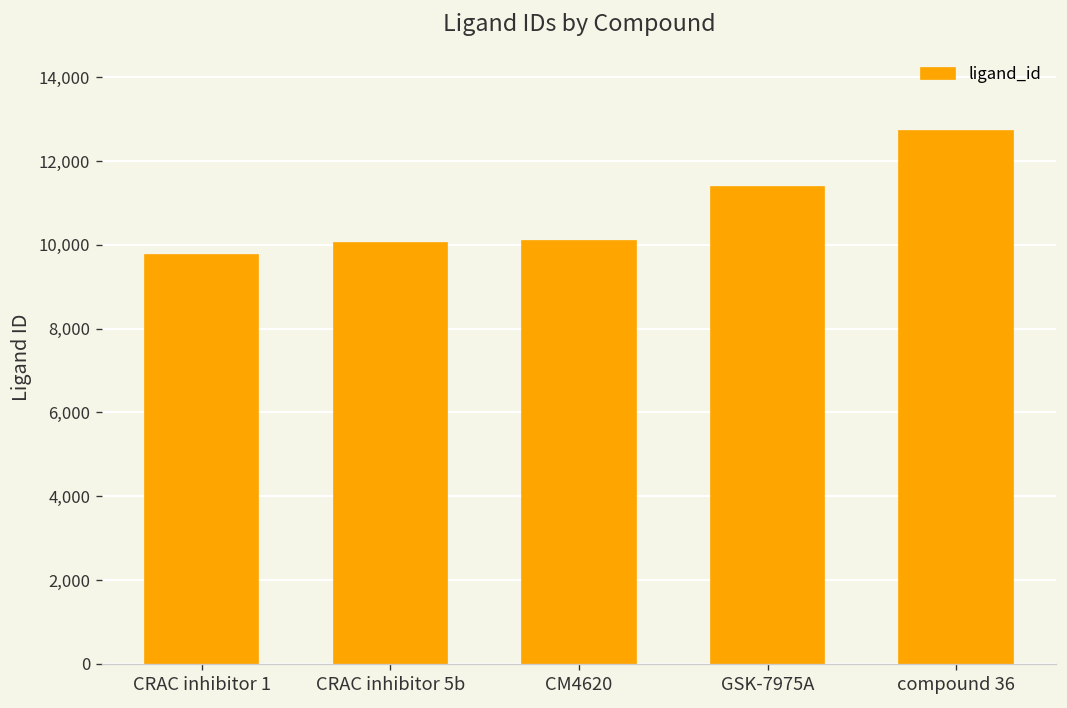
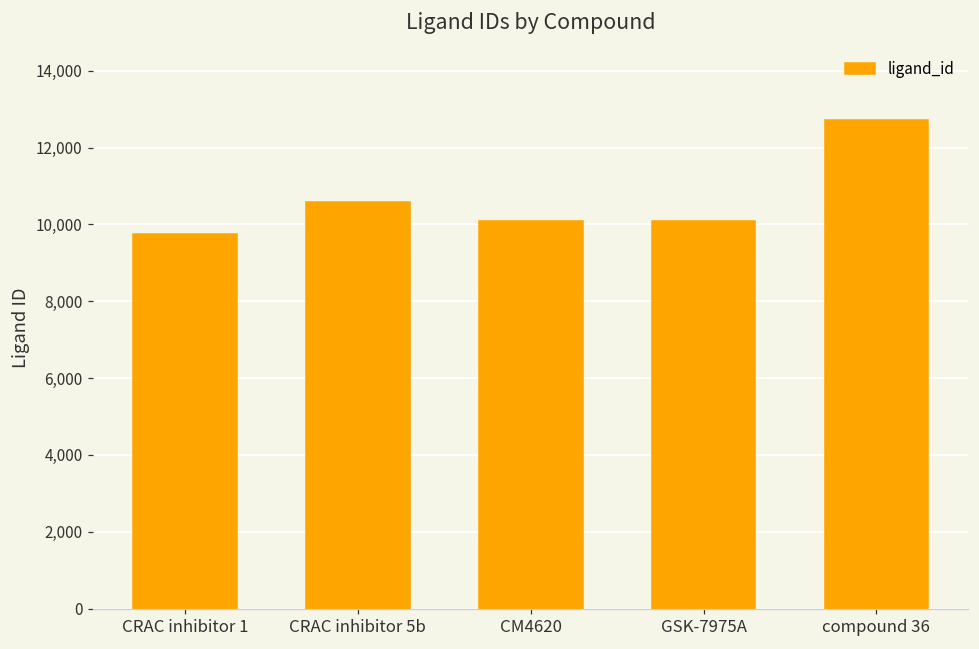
CRAC inhibitor 5b: 10,000 -> 10,600
GSK-7975A: 11,400 -> 10,100
